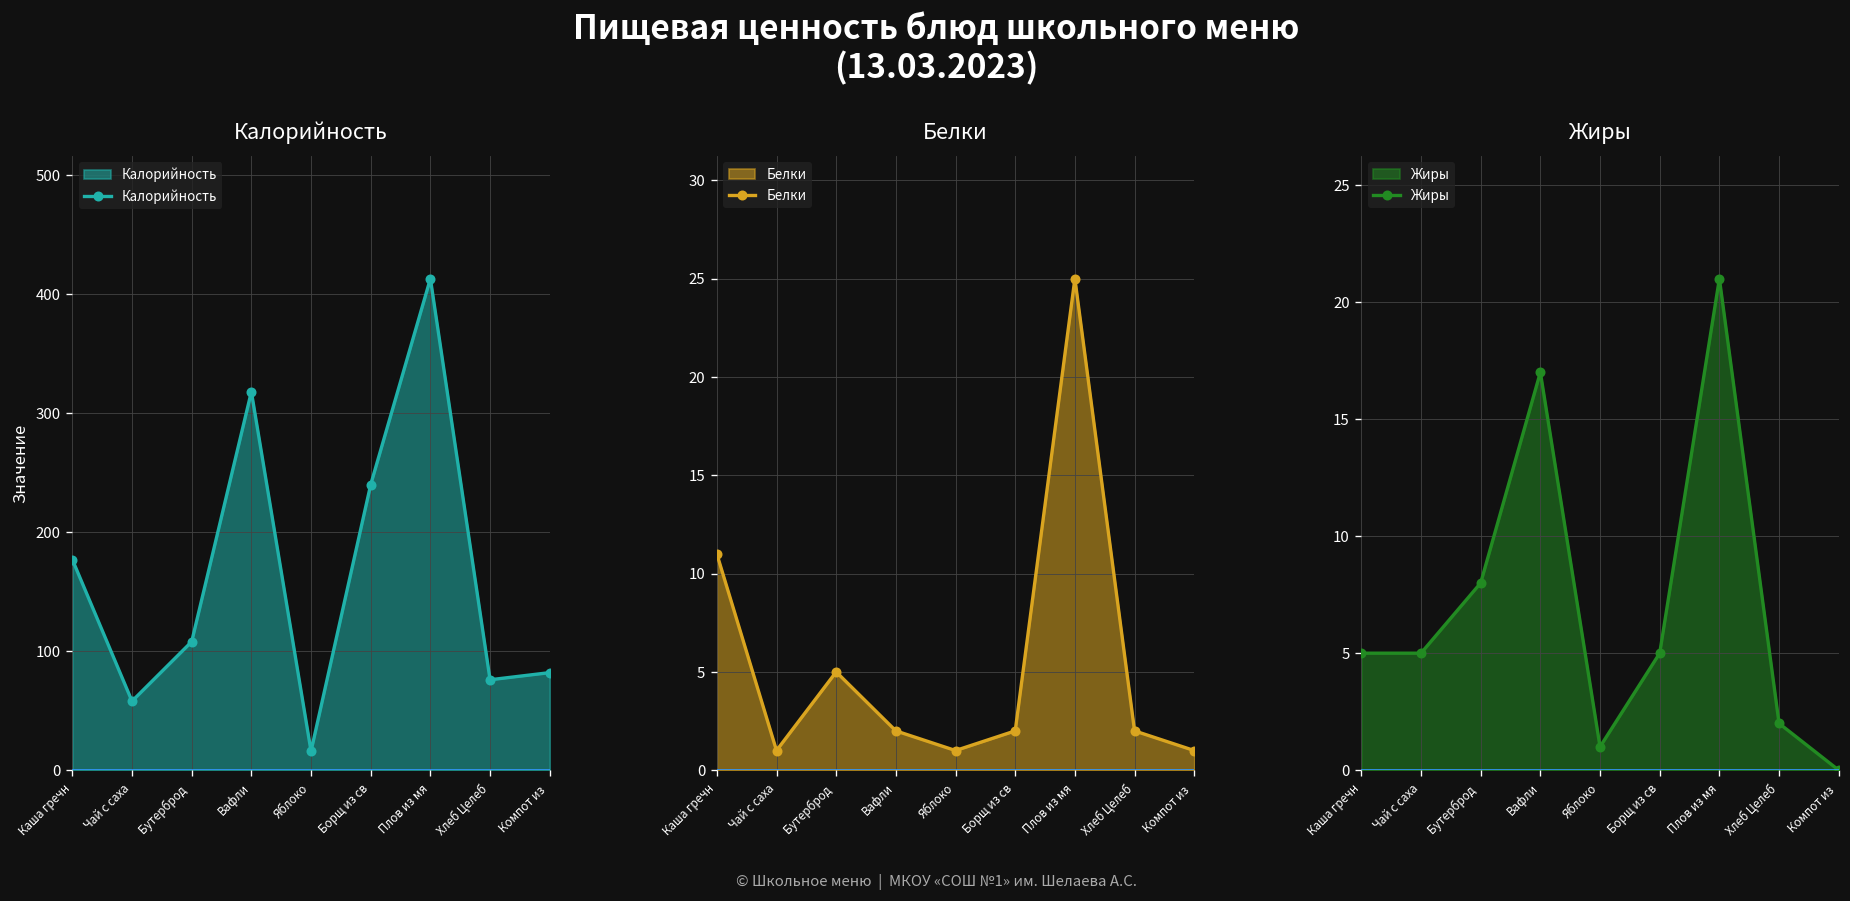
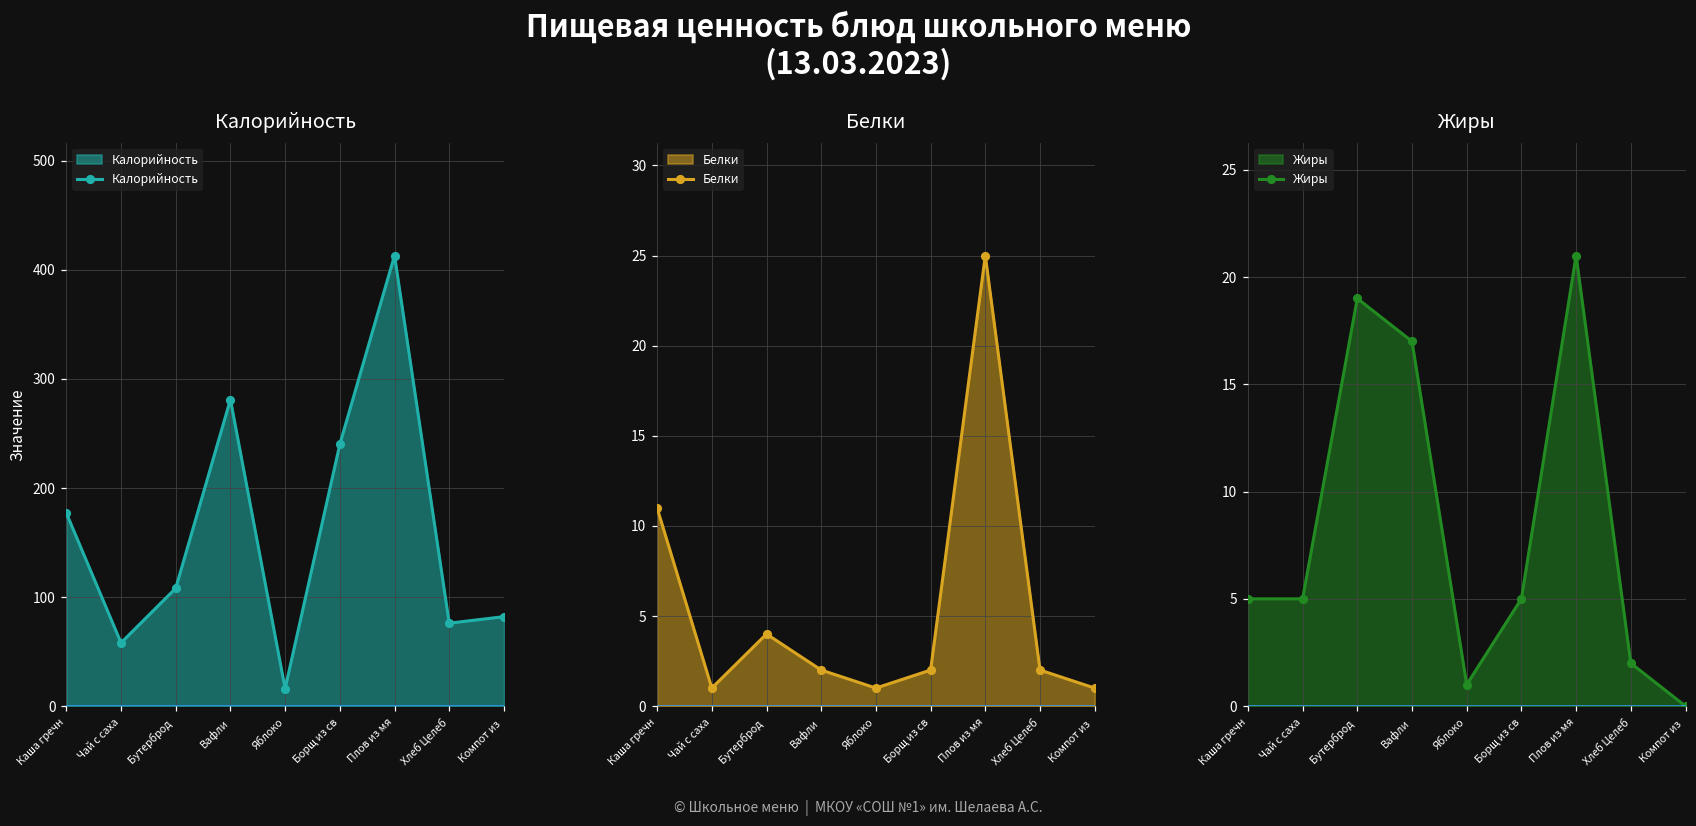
Калорийность, Вафли: 320 -> 280
Белки, Бутерброд: 5 -> 4
Жиры, Бутерброд: 8 -> 19
